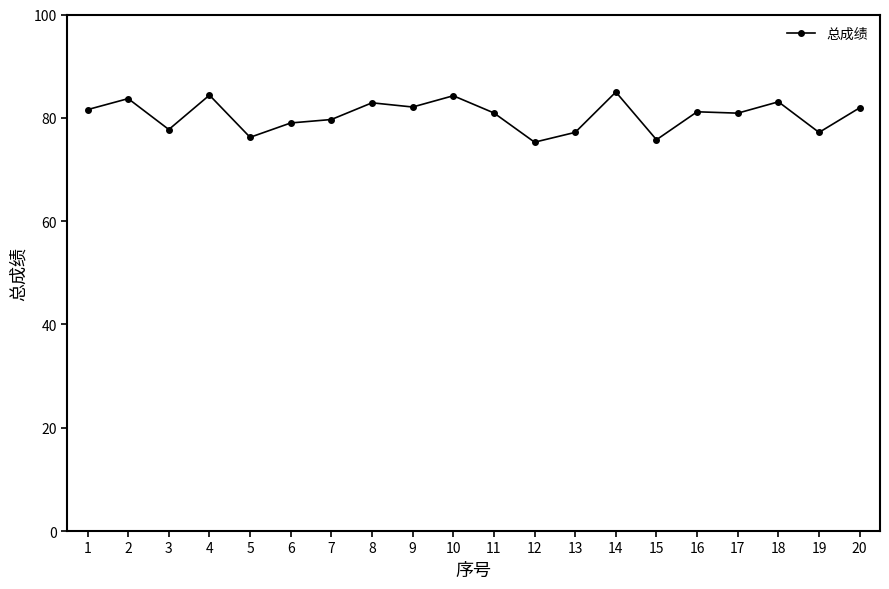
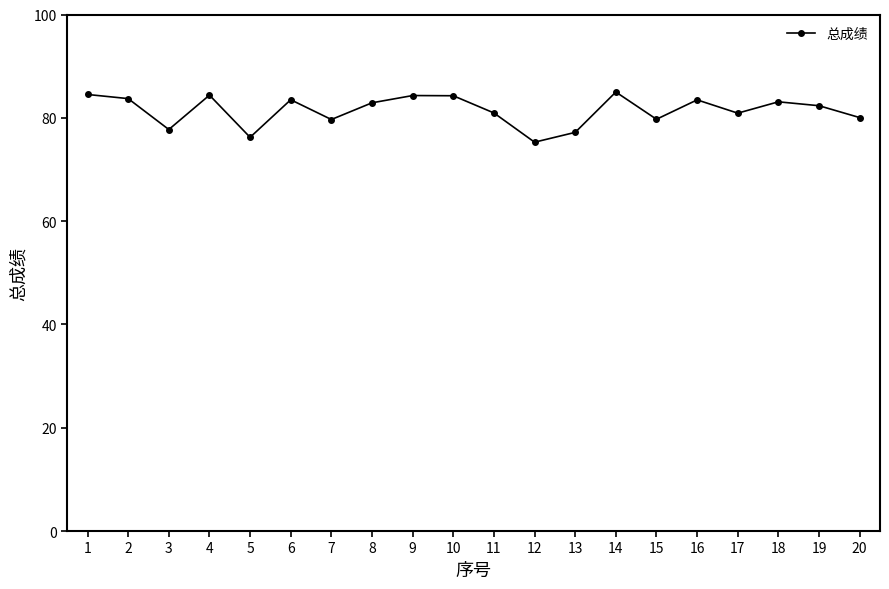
1: 82 -> 85
6: 79 -> 83
9: 82 -> 84
15: 76 -> 80
16: 81 -> 83
19: 77 -> 82
20: 82 -> 80
